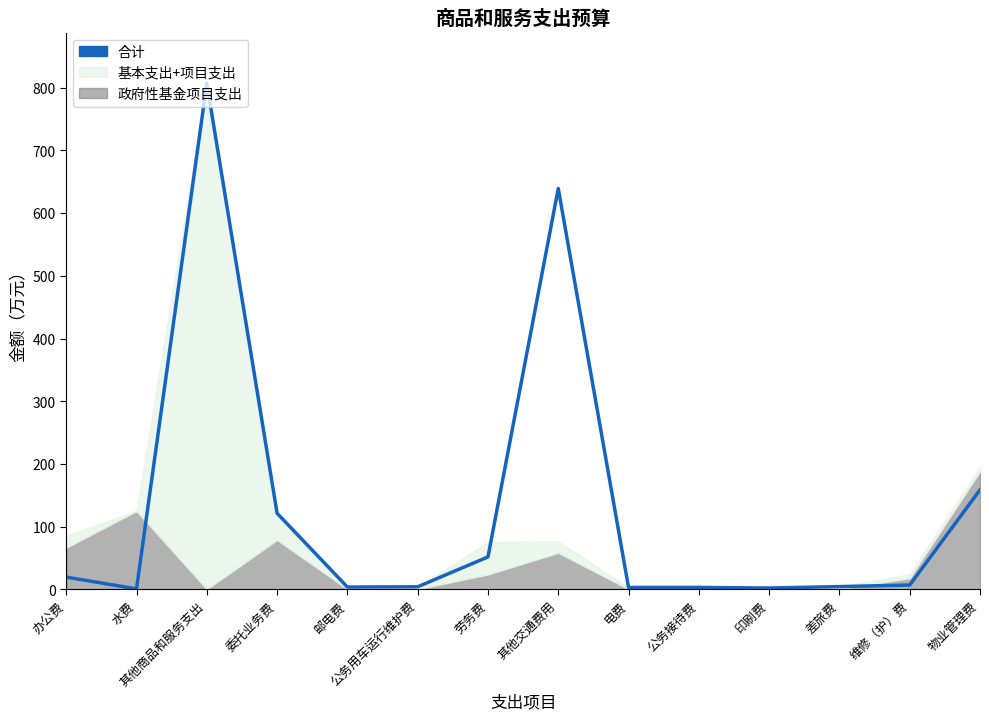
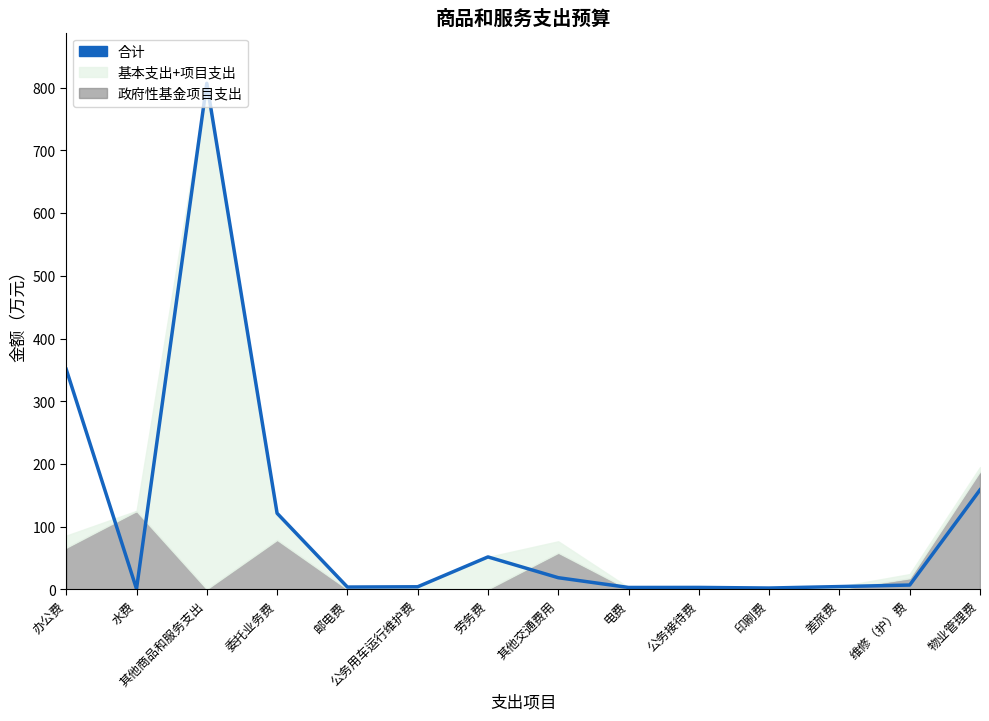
合计, 办公费: 20 -> 350
政府性基金项目支出, 劳务费: 20 -> 0
合计, 其他交通费用: 640 -> 20
